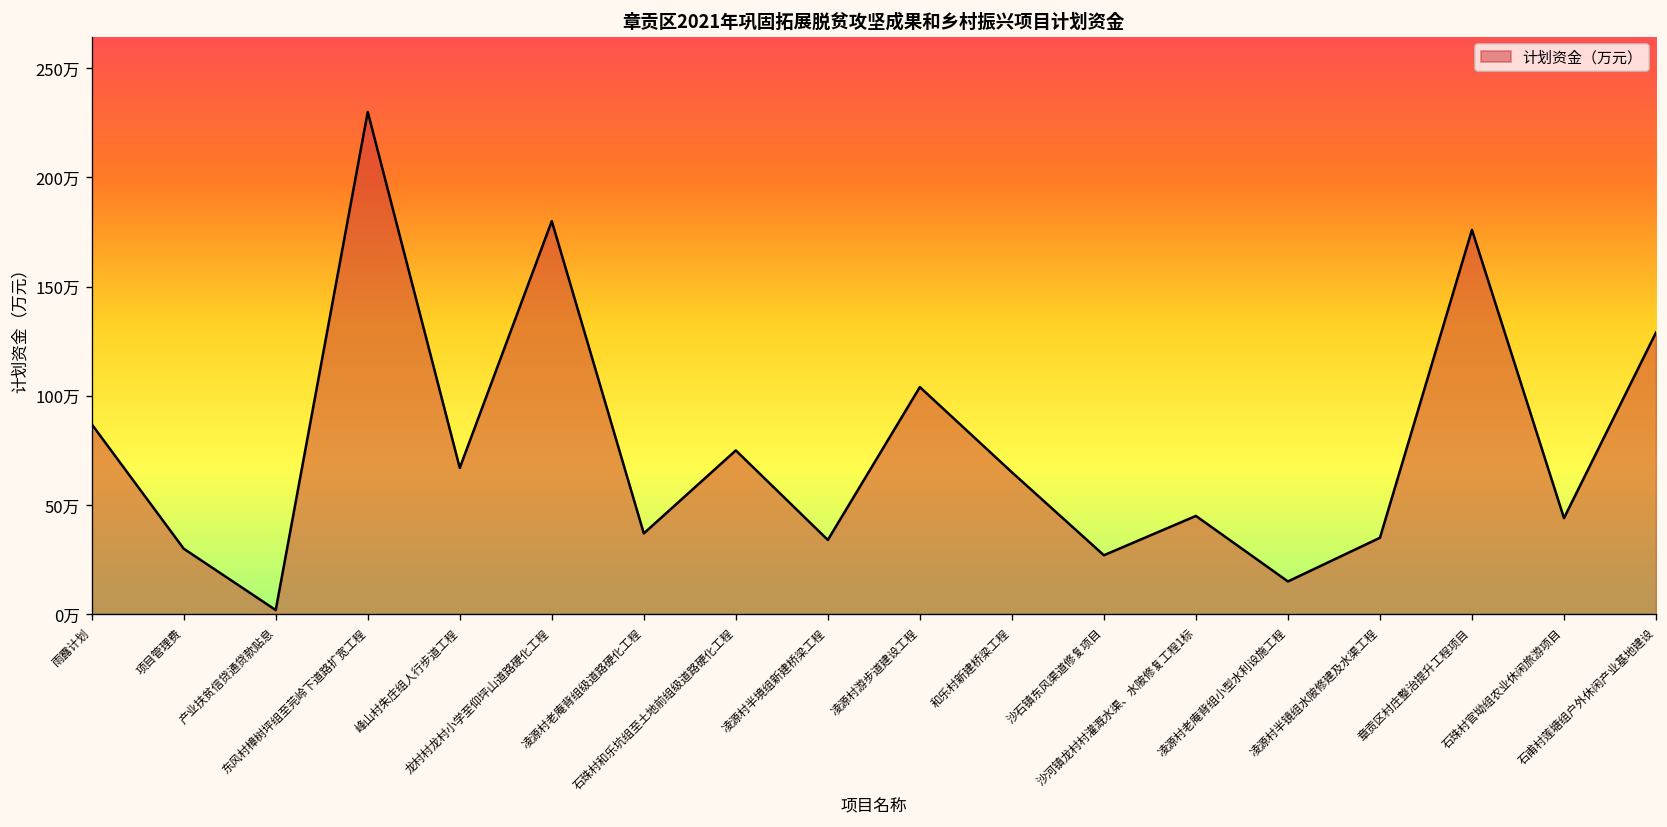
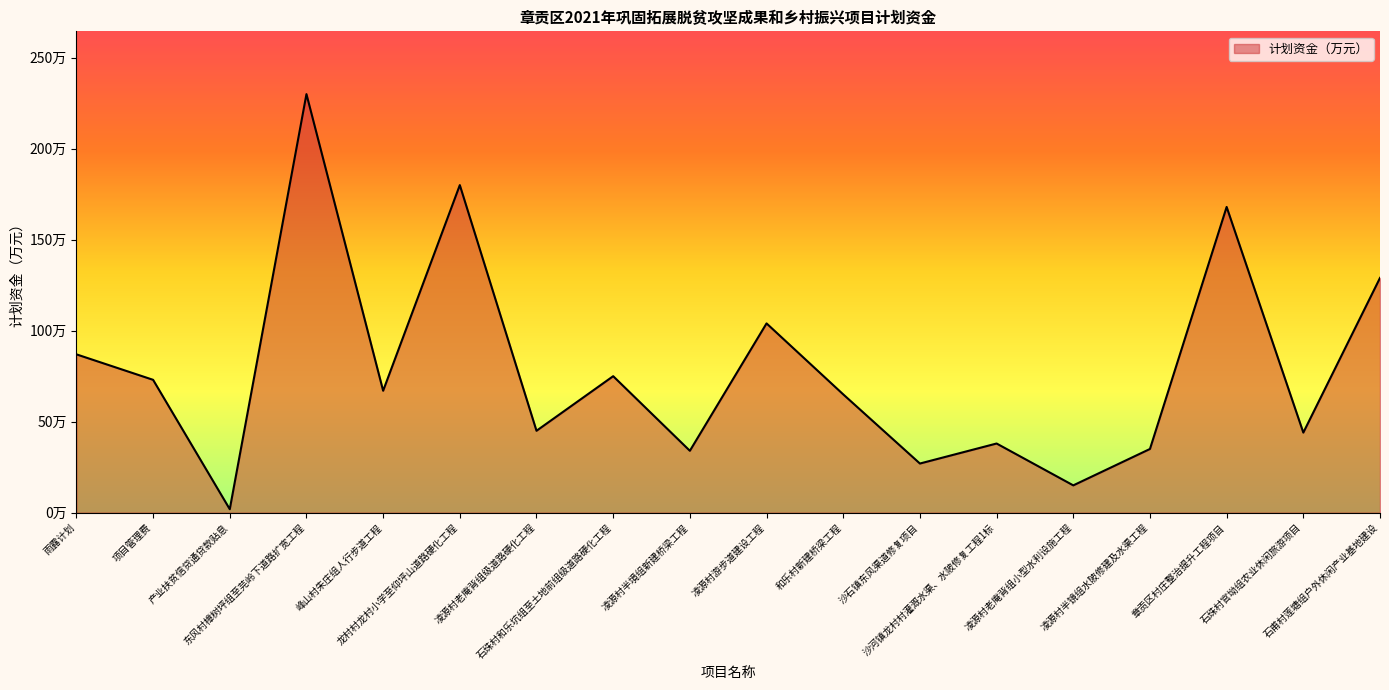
项目管理费: 30万 -> 73万
凌源村老庵背组级道路硬化工程: 37万 -> 45万
沙河镇龙村村灌溉水渠、水陂修复工程1标: 45万 -> 38万
章贡区村庄整治提升工程项目: 176万 -> 168万
